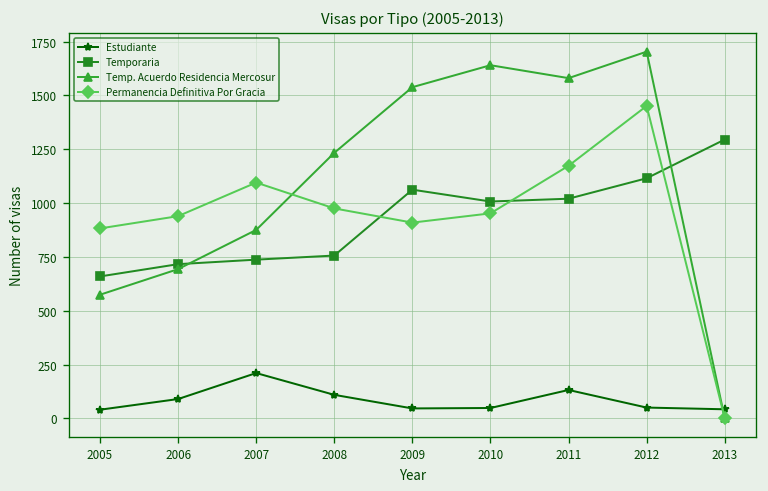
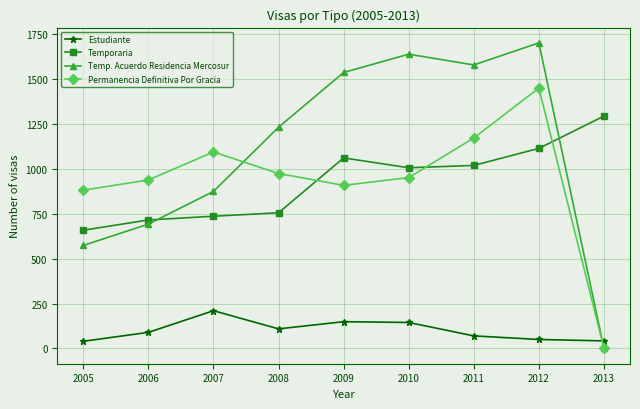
Estudiante, 2009: 50 -> 150
Estudiante, 2010: 50 -> 140
Estudiante, 2011: 130 -> 70
